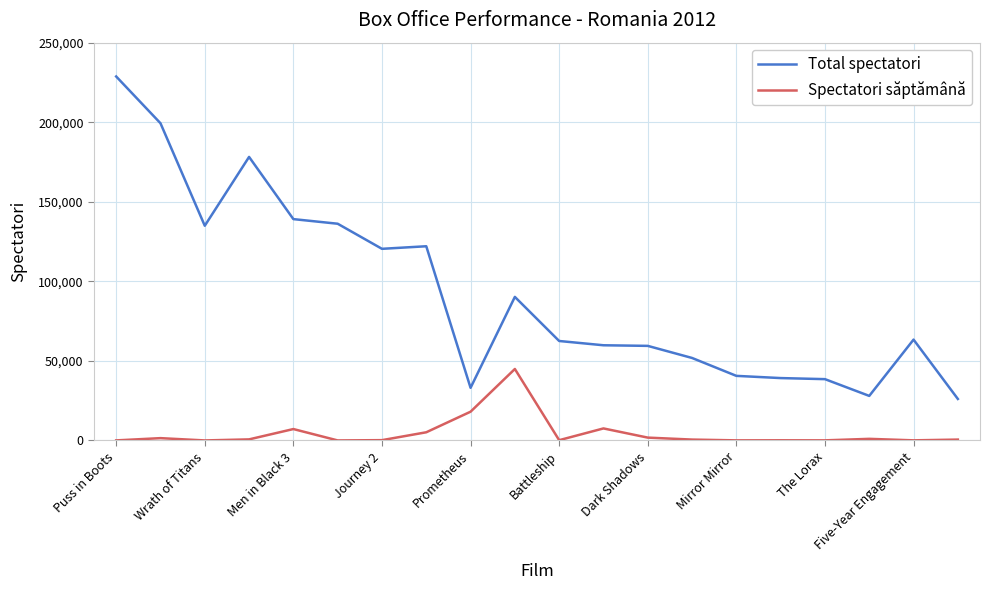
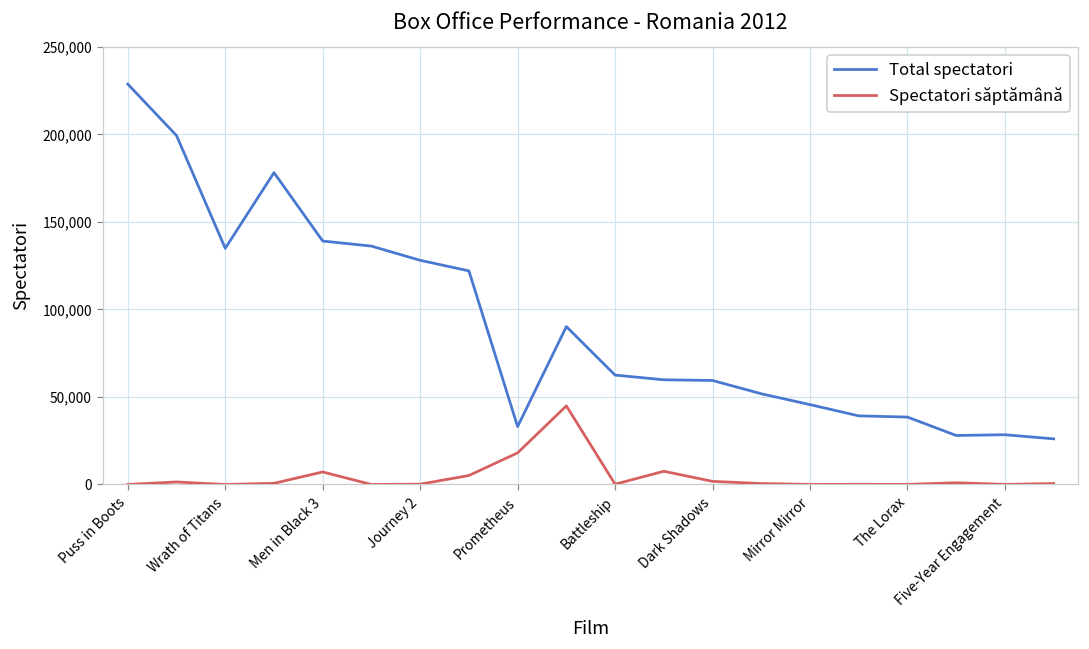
Total spectatori, Journey 2: 120,000 -> 128,000
Total spectatori, Mirror Mirror: 41,000 -> 46,000
Total spectatori, Five-Year Engagement: 63,000 -> 28,000
